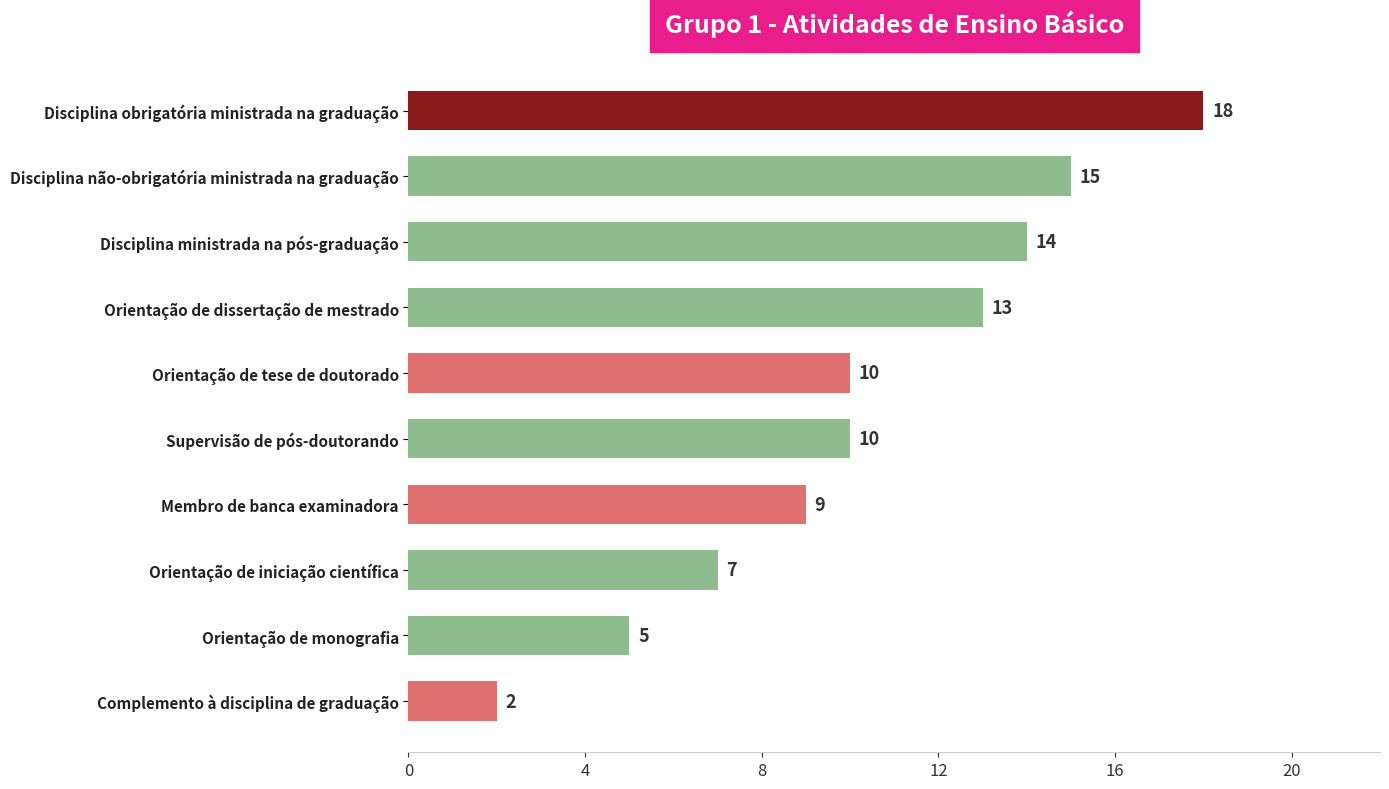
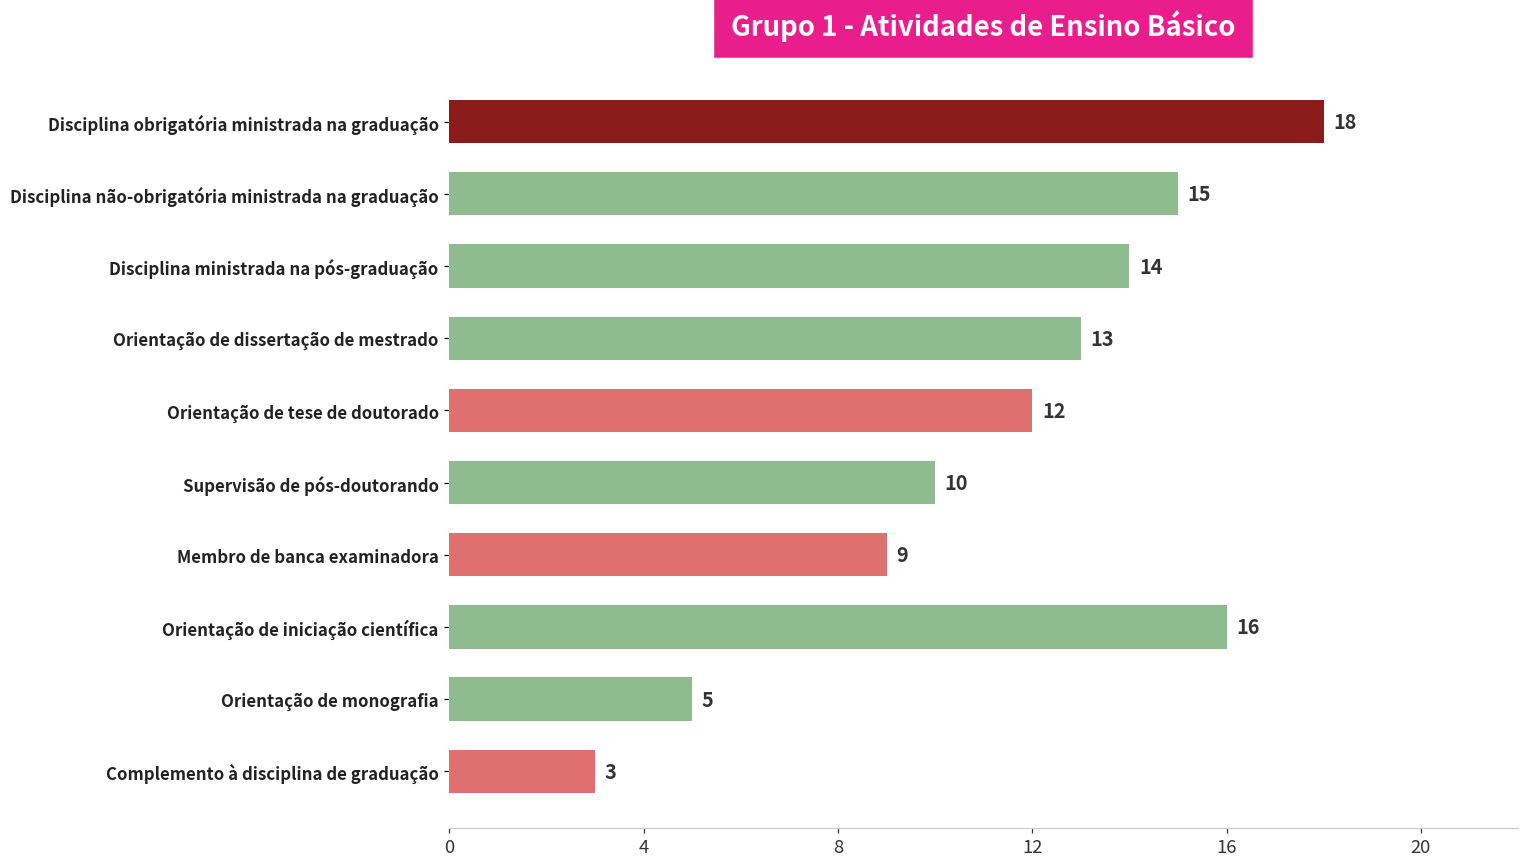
Orientação de tese de doutorado: 10 -> 12
Orientação de iniciação científica: 7 -> 16
Complemento à disciplina de graduação: 2 -> 3
